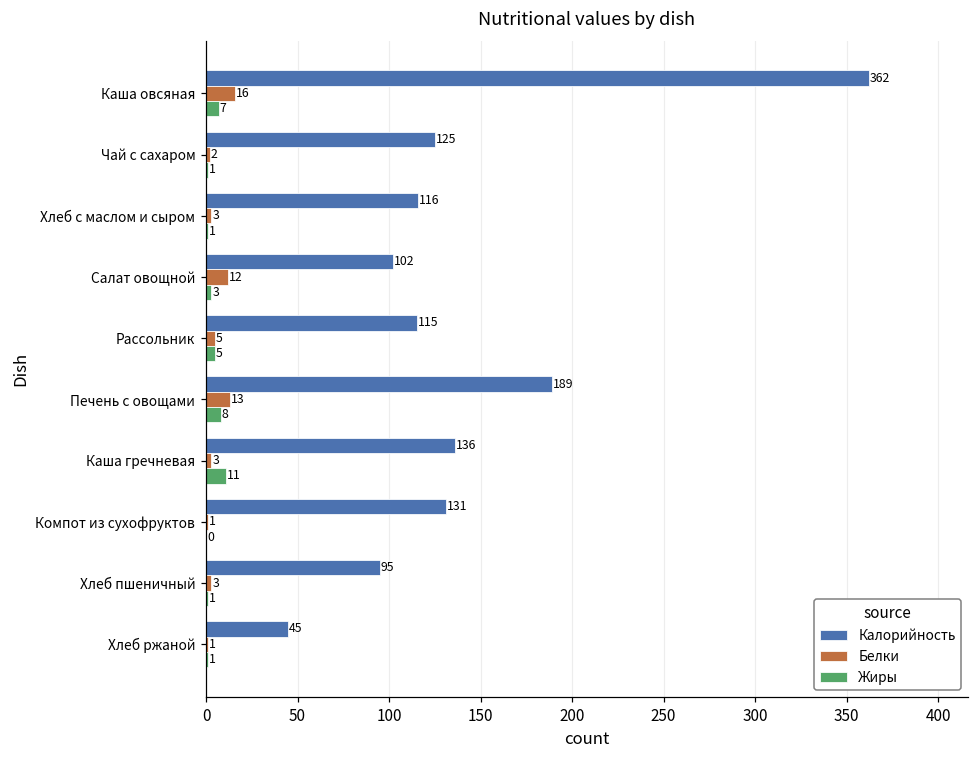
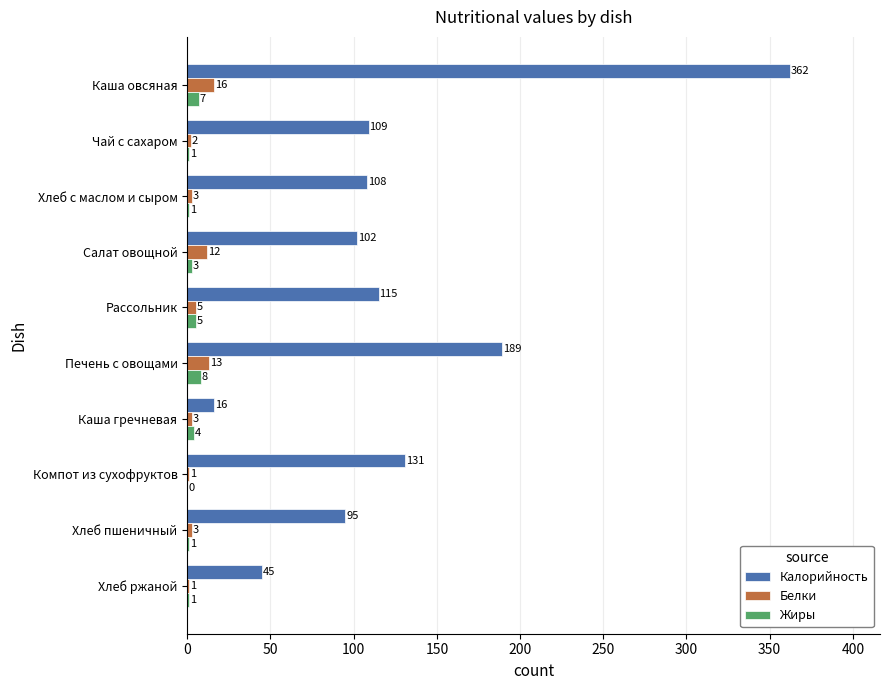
Калорийность, Чай с сахаром: 125 -> 109
Калорийность, Хлеб с маслом и сыром: 116 -> 108
Калорийность, Каша гречневая: 136 -> 16
Жиры, Каша гречневая: 11 -> 4
